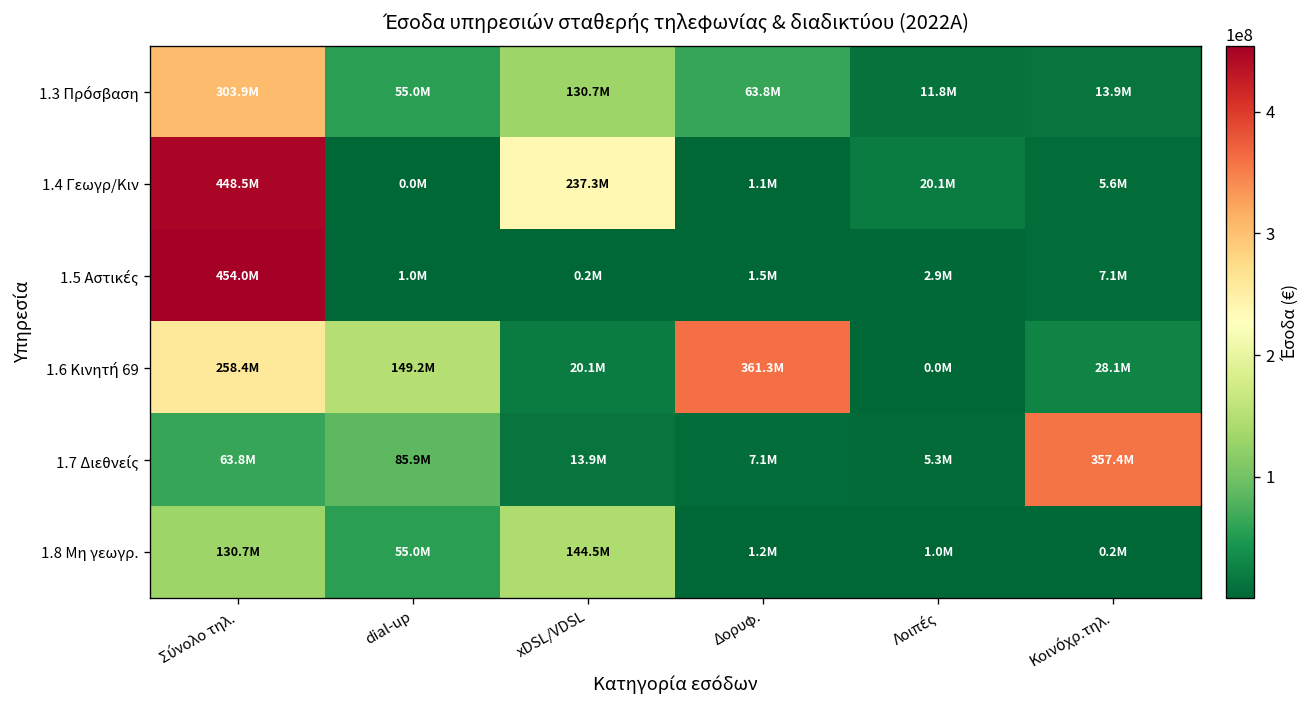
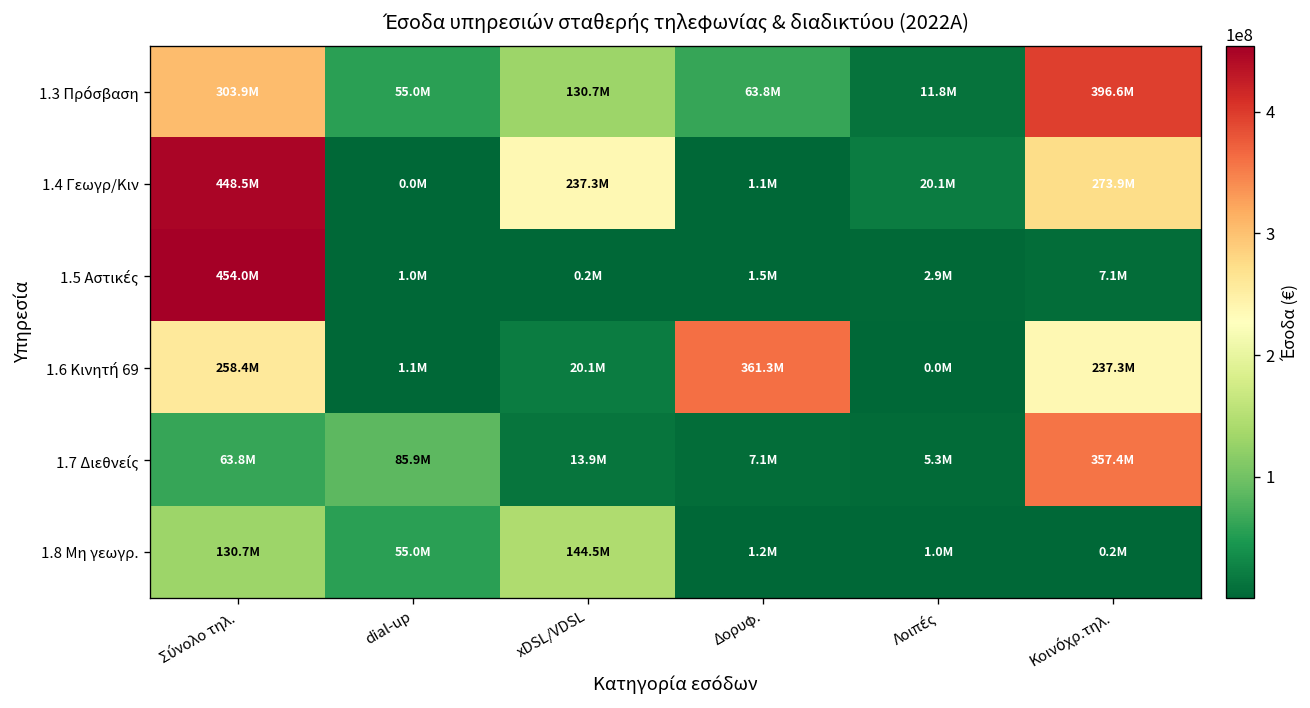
1.3 Πρόσβαση, Κοινόχρ.τηλ.: 13.9M -> 396.6M
1.4 Γεωγρ/Κιν, Κοινόχρ.τηλ.: 5.6M -> 273.9M
1.6 Κινητή 69, dial-up: 149.2M -> 1.1M
1.6 Κινητή 69, Κοινόχρ.τηλ.: 28.1M -> 237.3M
